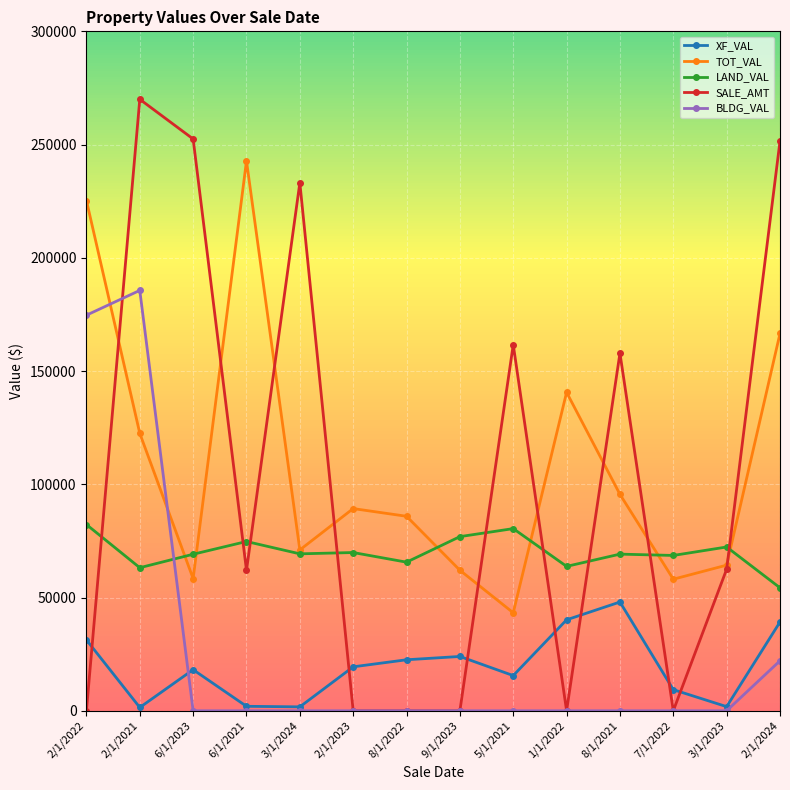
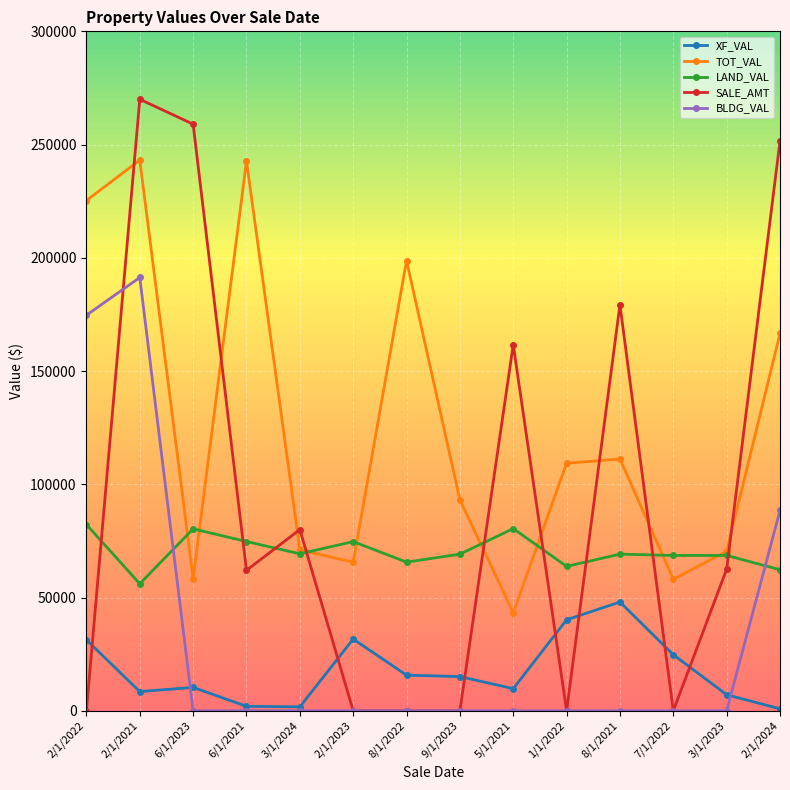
XF_VAL, 2/1/2021: 1000 -> 8000
TOT_VAL, 2/1/2021: 122000 -> 243000
LAND_VAL, 2/1/2021: 63000 -> 56000
BLDG_VAL, 2/1/2021: 186000 -> 191000
XF_VAL, 6/1/2023: 18000 -> 10000
LAND_VAL, 6/1/2023: 69000 -> 80000
SALE_AMT, 6/1/2023: 252000 -> 259000
SALE_AMT, 3/1/2024: 233000 -> 80000
XF_VAL, 2/1/2023: 19000 -> 32000
TOT_VAL, 2/1/2023: 89000 -> 66000
LAND_VAL, 2/1/2023: 70000 -> 75000
XF_VAL, 8/1/2022: 23000 -> 16000
TOT_VAL, 8/1/2022: 86000 -> 199000
XF_VAL, 9/1/2023: 24000 -> 15000
TOT_VAL, 9/1/2023: 62000 -> 93000
LAND_VAL, 9/1/2023: 77000 -> 69000
XF_VAL, 5/1/2021: 16000 -> 10000
TOT_VAL, 1/1/2022: 141000 -> 109000
TOT_VAL, 8/1/2021: 96000 -> 111000
SALE_AMT, 8/1/2021: 158000 -> 179000
XF_VAL, 7/1/2022: 9000 -> 25000
XF_VAL, 3/1/2023: 2000 -> 7000
TOT_VAL, 3/1/2023: 64000 -> 70000
LAND_VAL, 3/1/2023: 72000 -> 69000
XF_VAL, 2/1/2024: 39000 -> 1000
LAND_VAL, 2/1/2024: 54000 -> 62000
BLDG_VAL, 2/1/2024: 22000 -> 88000
